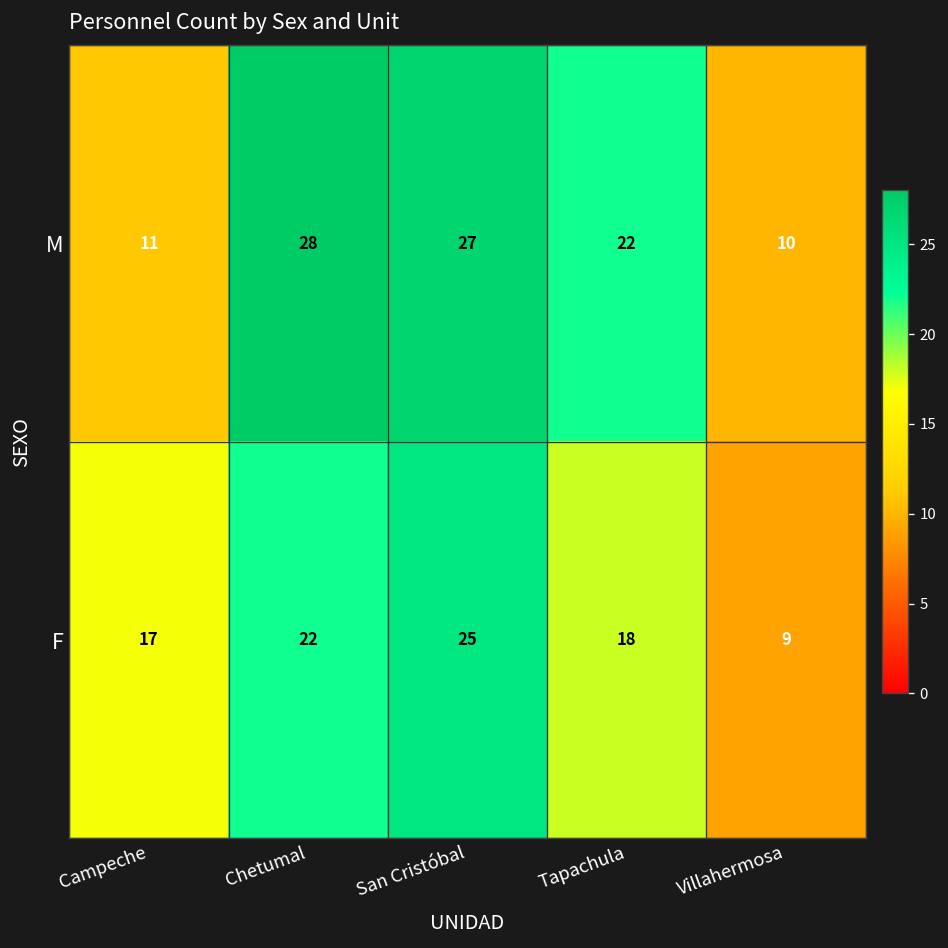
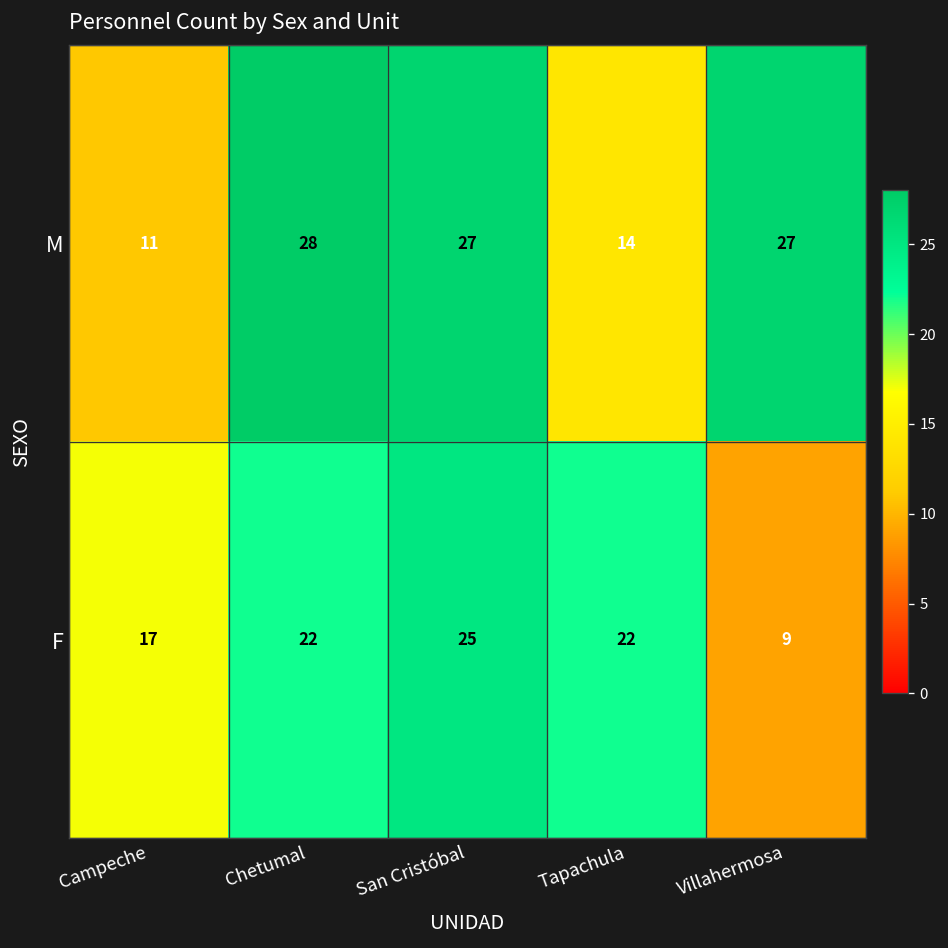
M, Tapachula: 22 -> 14
M, Villahermosa: 10 -> 27
F, Tapachula: 18 -> 22
